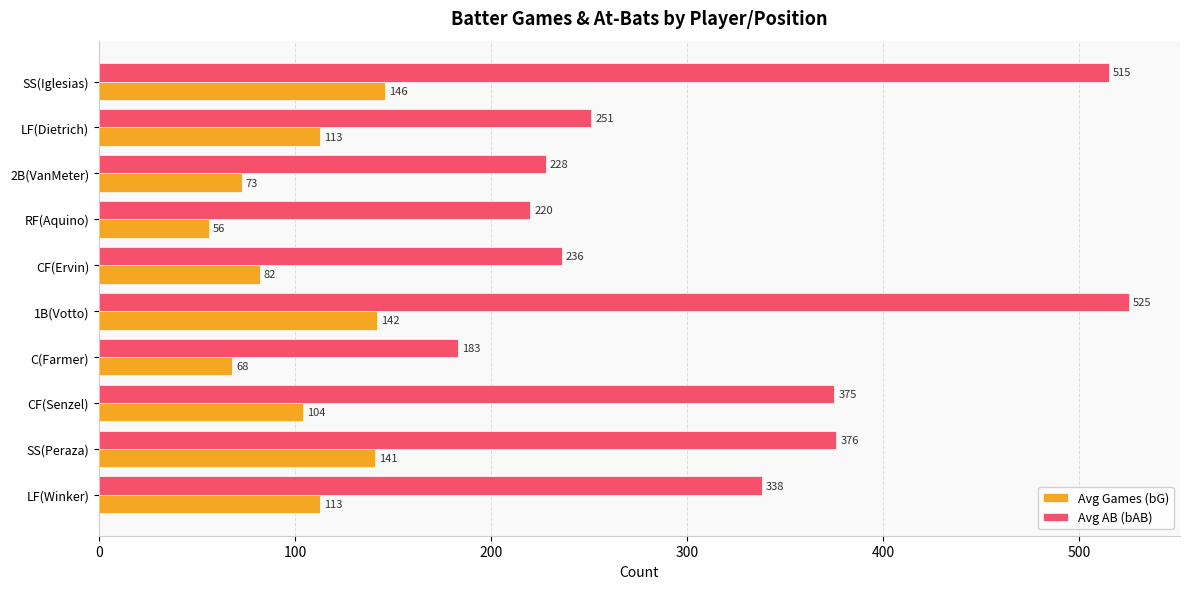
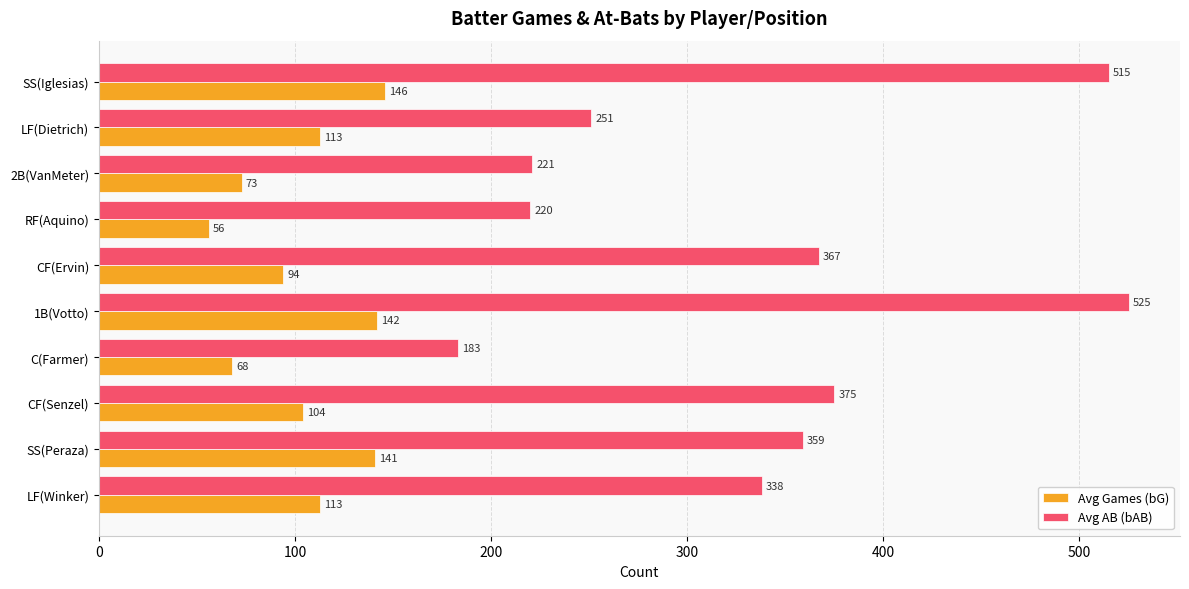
Avg AB (bAB), 2B(VanMeter): 228 -> 221
Avg AB (bAB), CF(Ervin): 236 -> 367
Avg Games (bG), CF(Ervin): 82 -> 94
Avg AB (bAB), SS(Peraza): 376 -> 359
